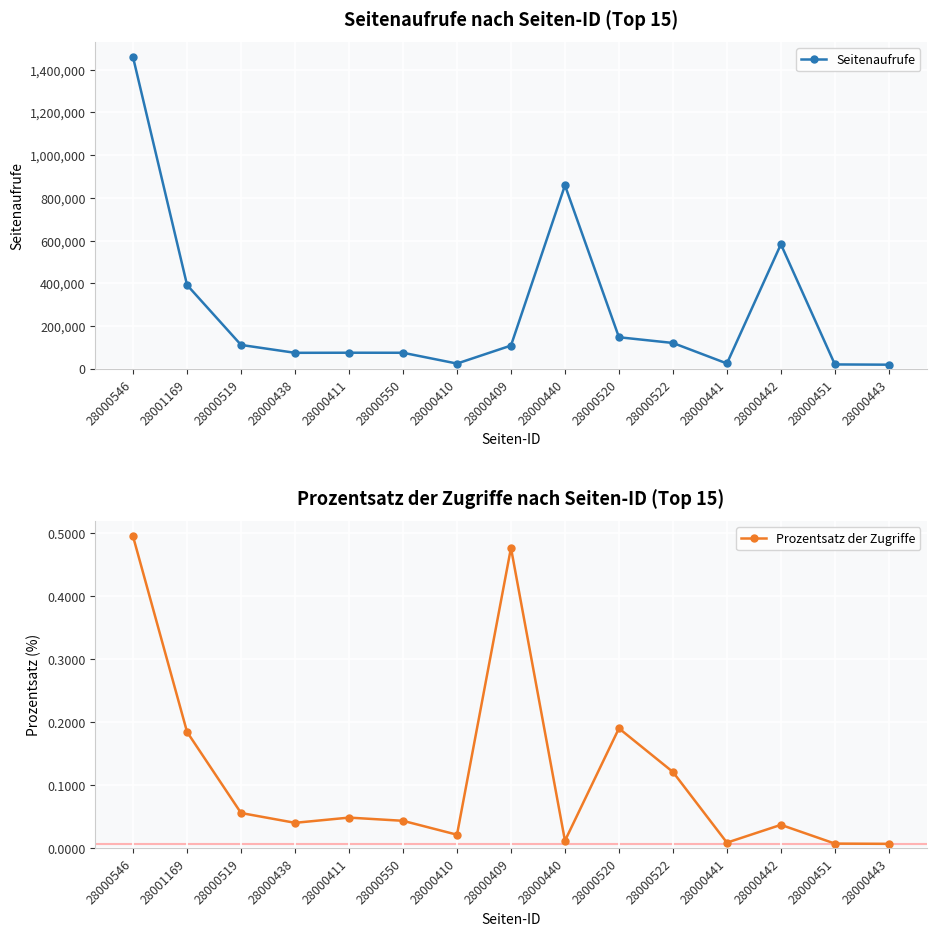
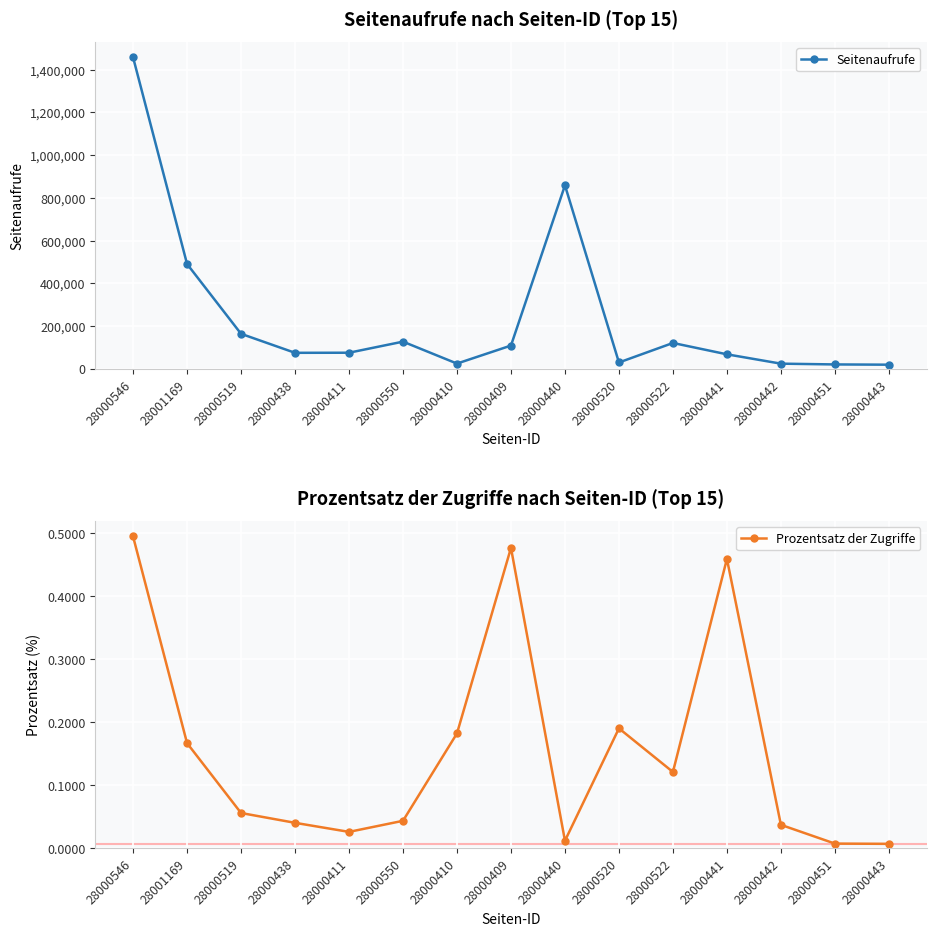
Seitenaufrufe nach Seiten-ID (Top 15), 28001169: 390,000 -> 490,000
Seitenaufrufe nach Seiten-ID (Top 15), 28000519: 110,000 -> 160,000
Seitenaufrufe nach Seiten-ID (Top 15), 28000550: 70,000 -> 130,000
Seitenaufrufe nach Seiten-ID (Top 15), 28000520: 150,000 -> 30,000
Seitenaufrufe nach Seiten-ID (Top 15), 28000441: 20,000 -> 70,000
Seitenaufrufe nach Seiten-ID (Top 15), 28000442: 580,000 -> 20,000
Prozentsatz der Zugriffe nach Seiten-ID (Top 15), 28001169: 0.18 -> 0.17
Prozentsatz der Zugriffe nach Seiten-ID (Top 15), 28000411: 0.05 -> 0.03
Prozentsatz der Zugriffe nach Seiten-ID (Top 15), 28000410: 0.02 -> 0.18
Prozentsatz der Zugriffe nach Seiten-ID (Top 15), 28000441: 0.01 -> 0.46
